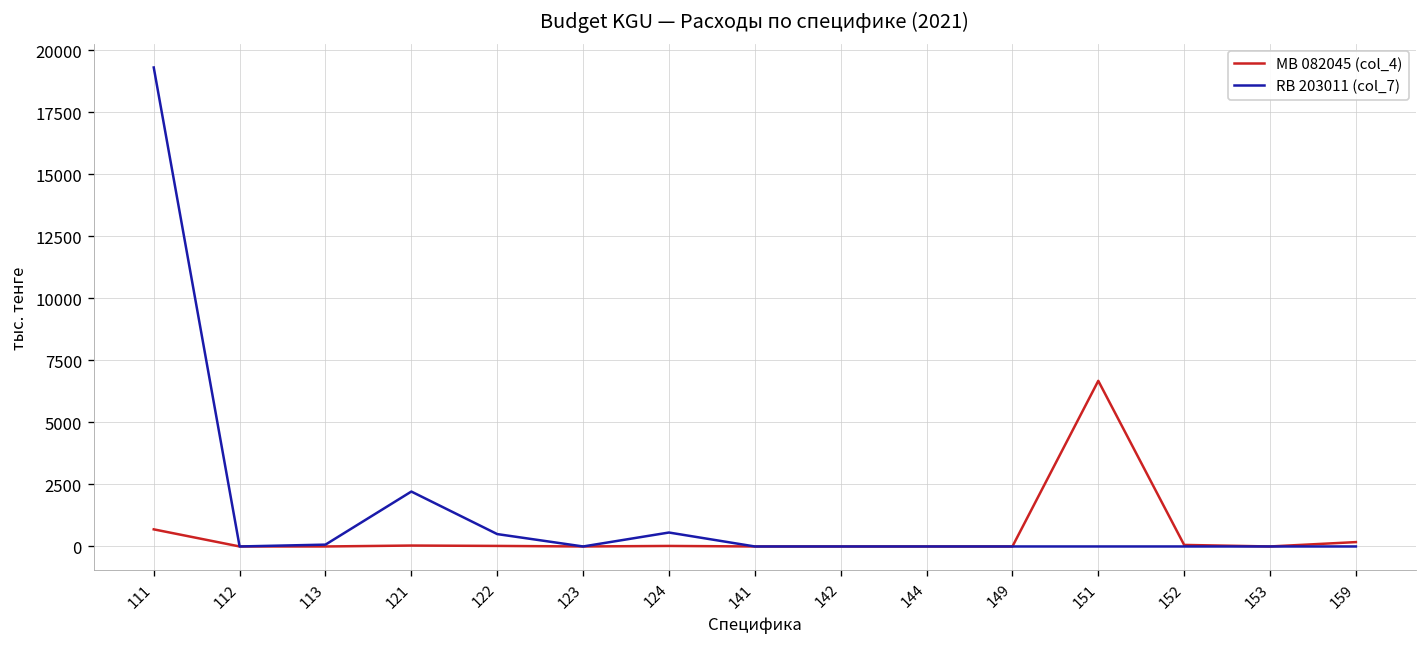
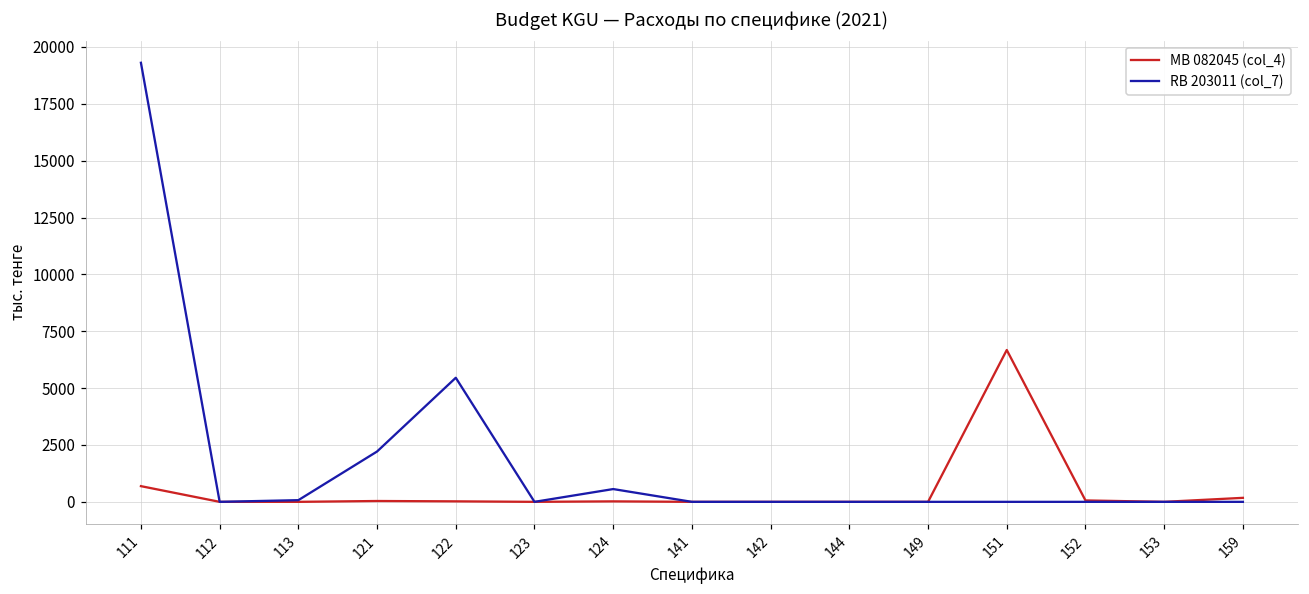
RB 203011 (col_7), 122: 500 -> 5500
